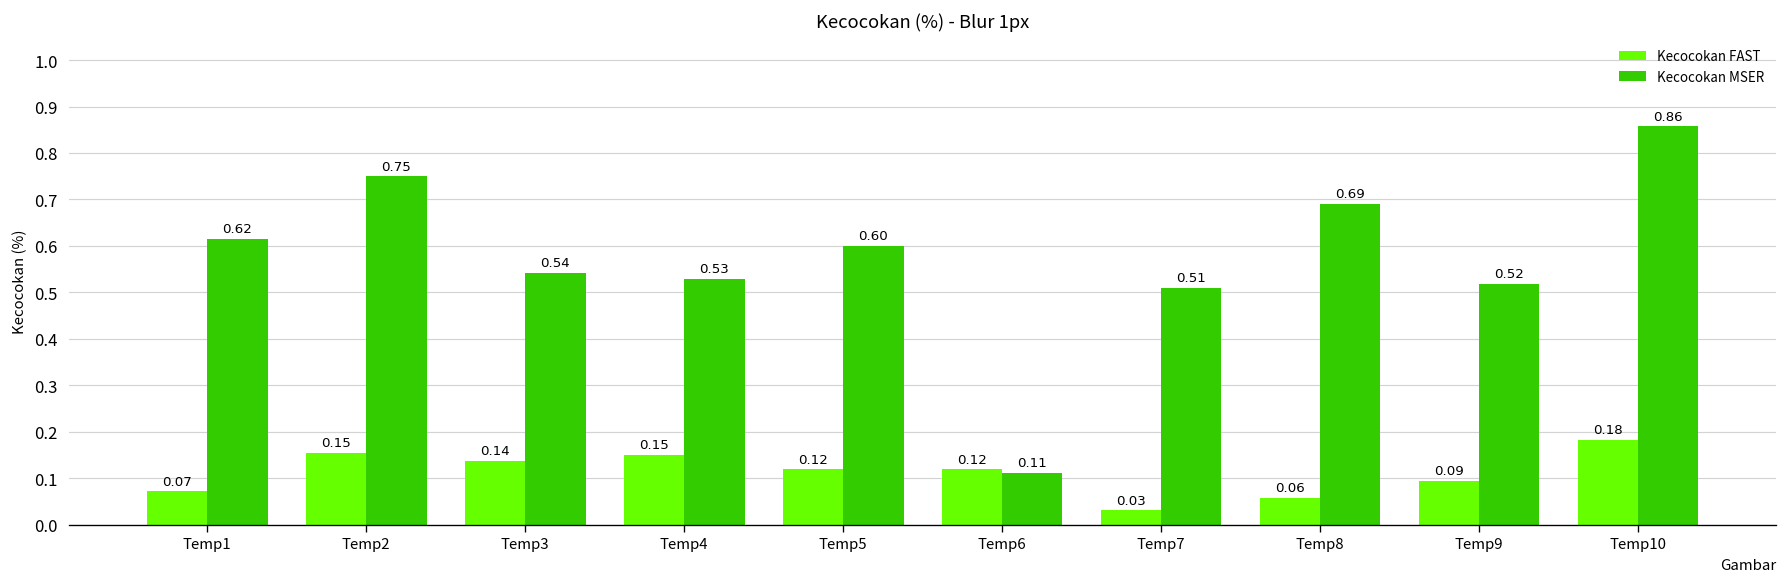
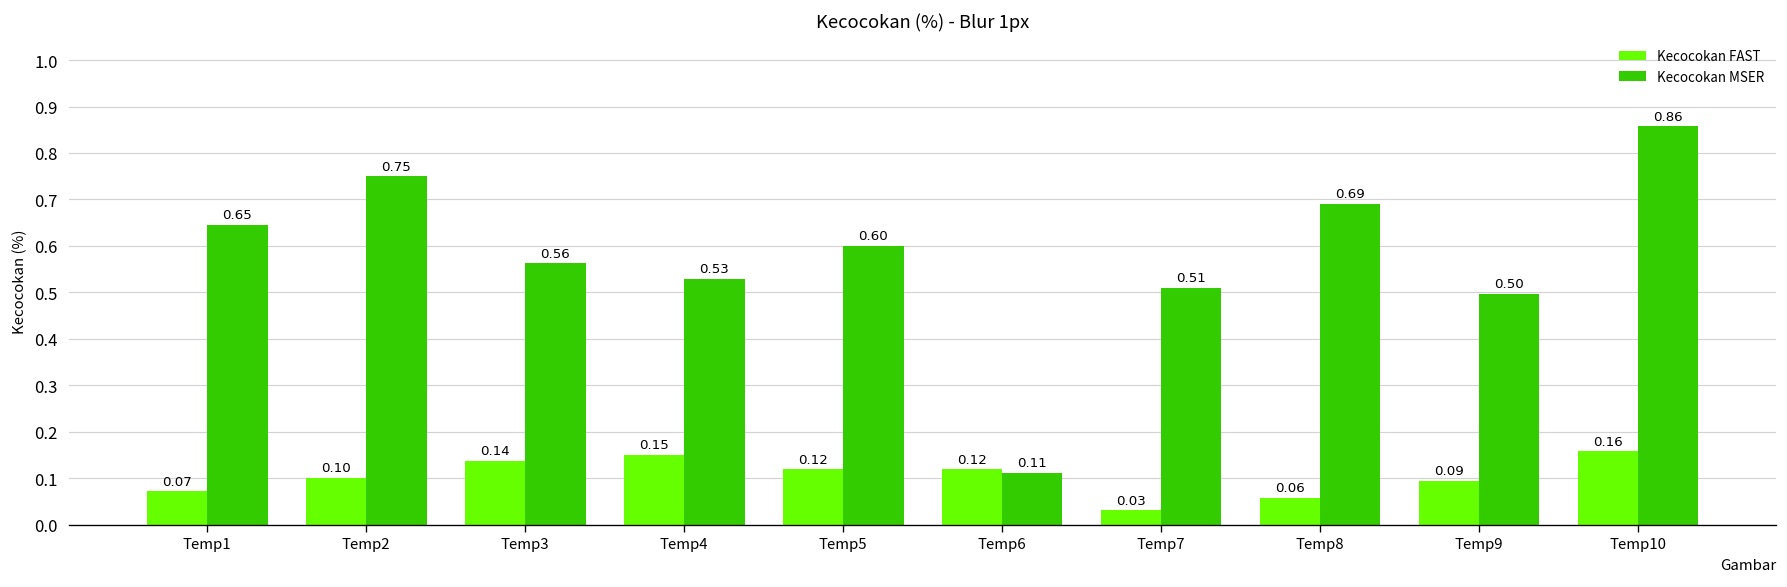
Kecocokan MSER, Temp1: 0.62 -> 0.65
Kecocokan FAST, Temp2: 0.15 -> 0.10
Kecocokan MSER, Temp3: 0.54 -> 0.56
Kecocokan MSER, Temp9: 0.52 -> 0.50
Kecocokan FAST, Temp10: 0.18 -> 0.16
